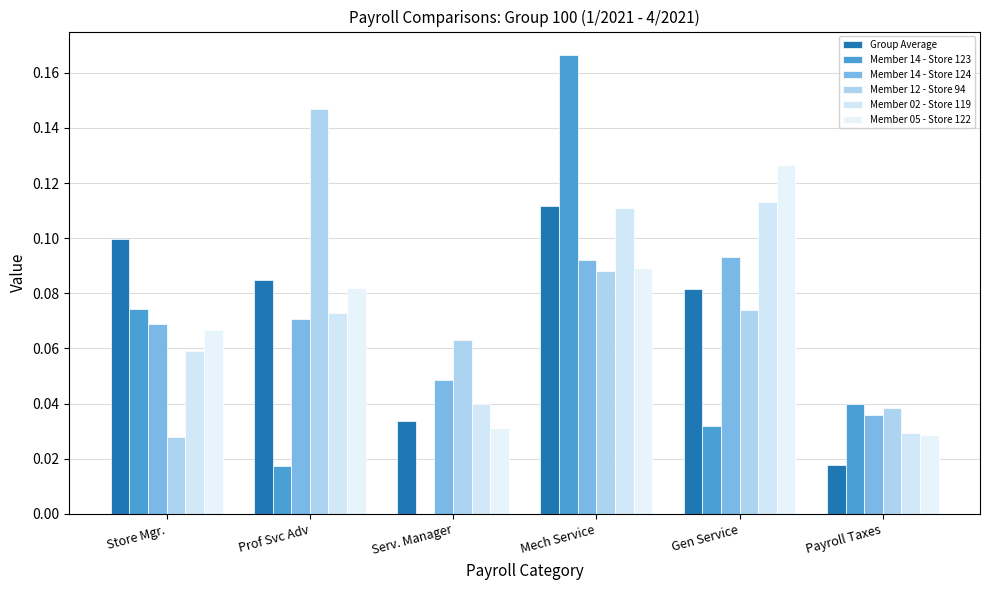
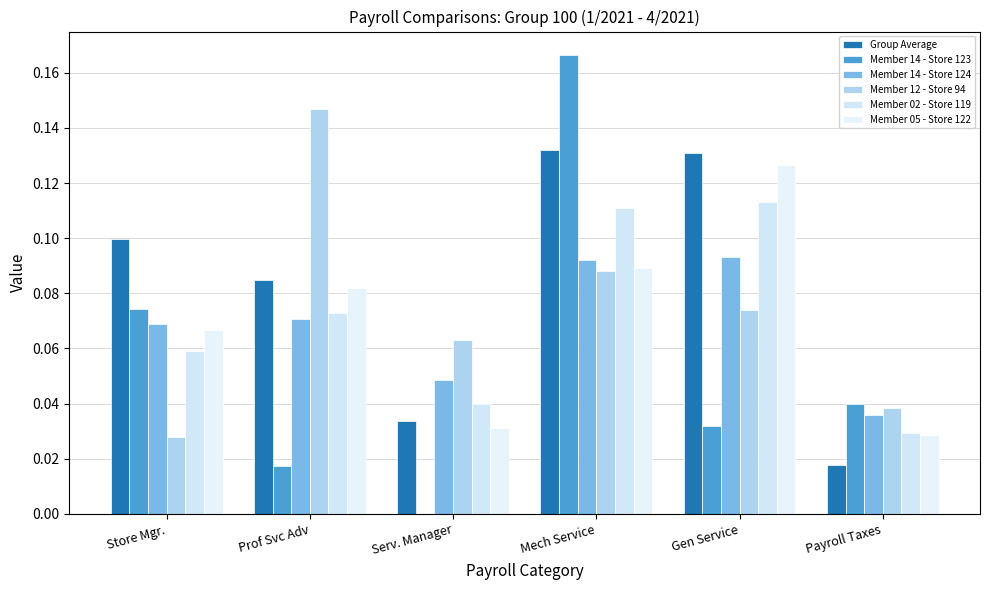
Group Average, Mech Service: 0.112 -> 0.132
Group Average, Gen Service: 0.082 -> 0.131
